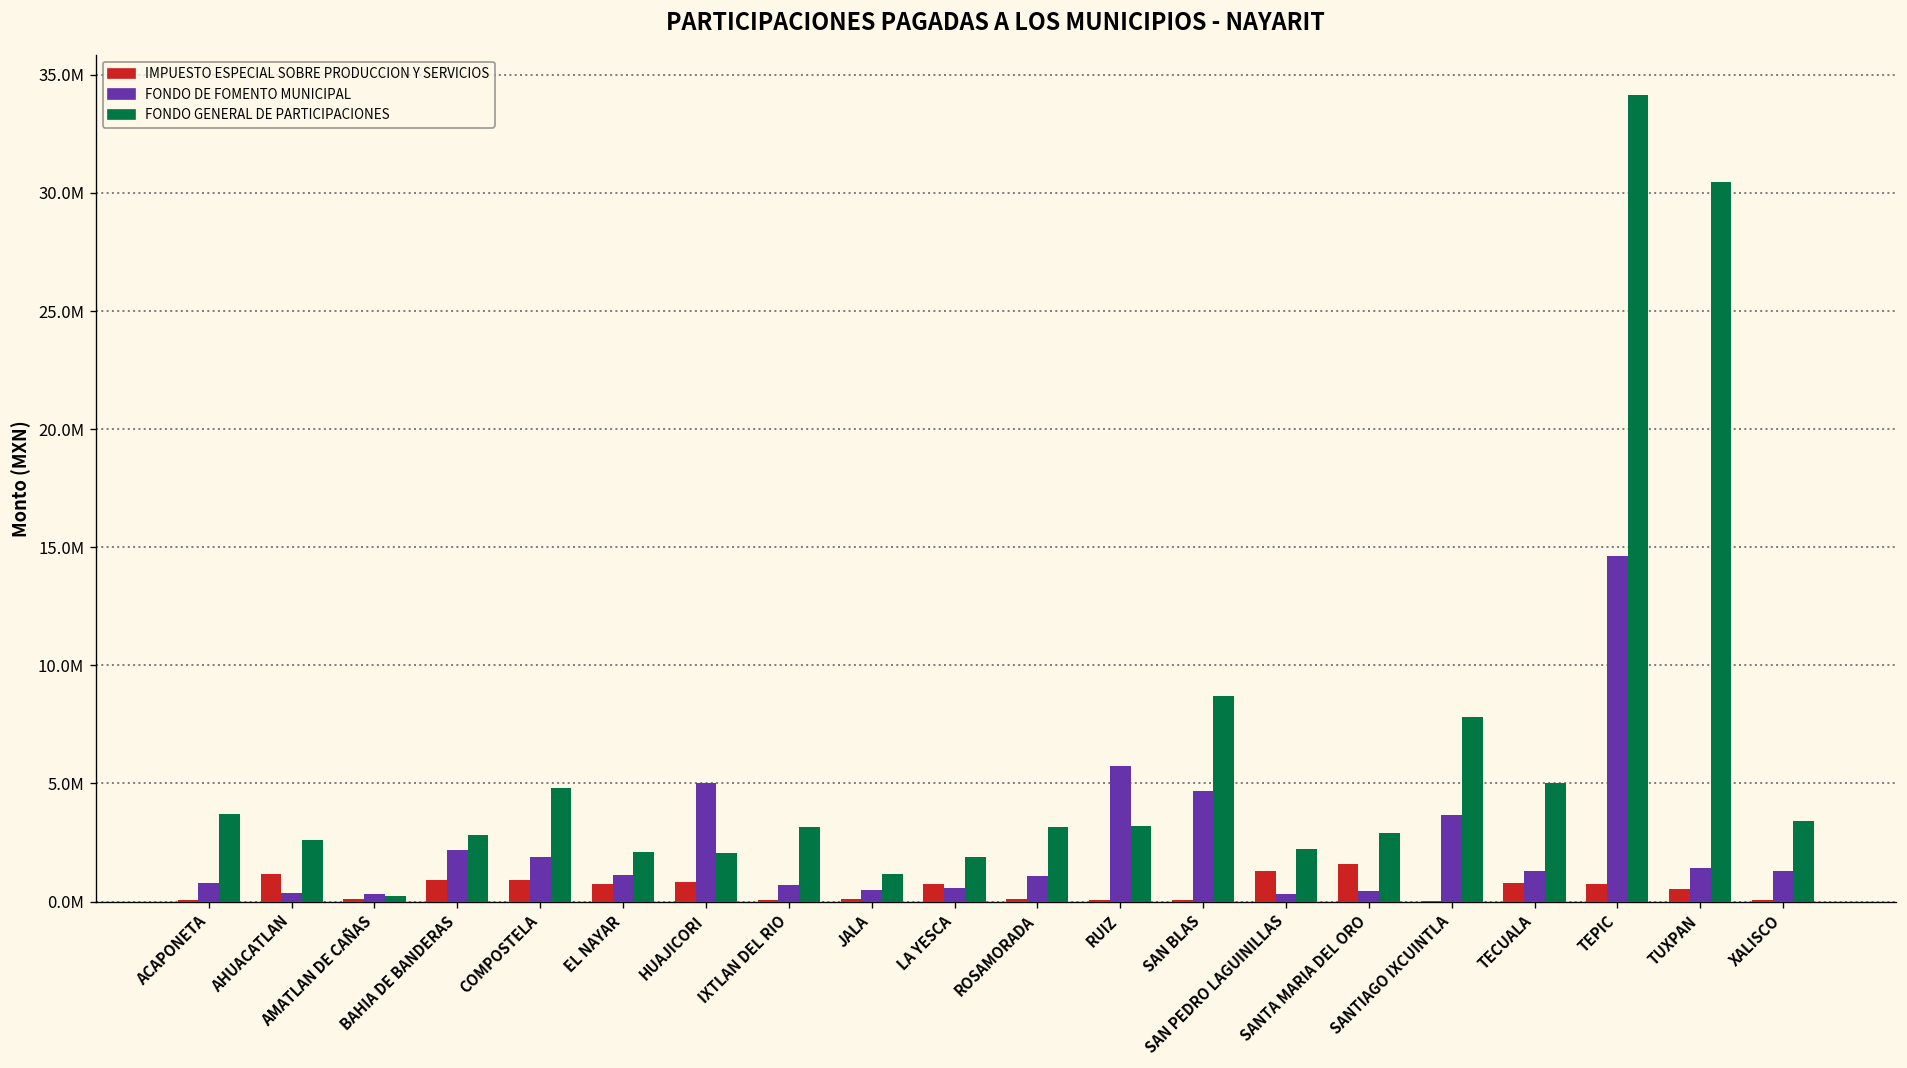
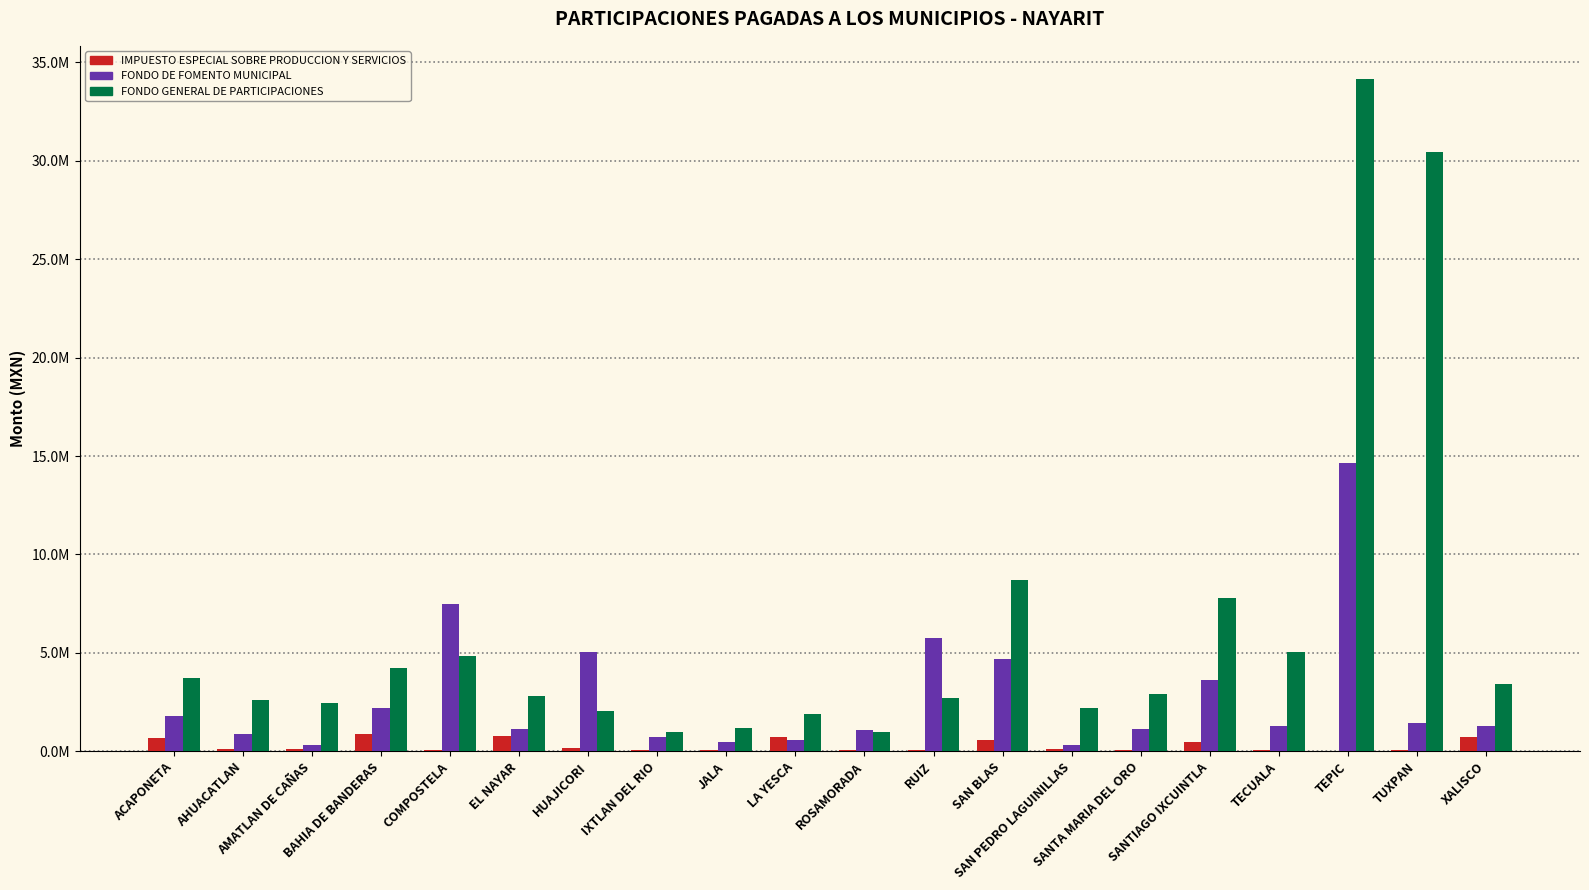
IMPUESTO ESPECIAL SOBRE PRODUCCION Y SERVICIOS, ACAPONETA: 100000 -> 700000
FONDO DE FOMENTO MUNICIPAL, ACAPONETA: 800000 -> 1800000
IMPUESTO ESPECIAL SOBRE PRODUCCION Y SERVICIOS, AHUACATLAN: 1100000 -> 100000
FONDO DE FOMENTO MUNICIPAL, AHUACATLAN: 400000 -> 900000
FONDO GENERAL DE PARTICIPACIONES, AMATLAN DE CAÑAS: 300000 -> 2400000
FONDO GENERAL DE PARTICIPACIONES, BAHIA DE BANDERAS: 2800000 -> 4200000
IMPUESTO ESPECIAL SOBRE PRODUCCION Y SERVICIOS, COMPOSTELA: 900000 -> 100000
FONDO DE FOMENTO MUNICIPAL, COMPOSTELA: 1900000 -> 7500000
FONDO GENERAL DE PARTICIPACIONES, EL NAYAR: 2100000 -> 2800000
IMPUESTO ESPECIAL SOBRE PRODUCCION Y SERVICIOS, HUAJICORI: 800000 -> 200000
FONDO GENERAL DE PARTICIPACIONES, IXTLAN DEL RIO: 3100000 -> 1000000
FONDO GENERAL DE PARTICIPACIONES, ROSAMORADA: 3200000 -> 1000000
FONDO GENERAL DE PARTICIPACIONES, RUIZ: 3200000 -> 2700000
IMPUESTO ESPECIAL SOBRE PRODUCCION Y SERVICIOS, SAN BLAS: 100000 -> 600000
IMPUESTO ESPECIAL SOBRE PRODUCCION Y SERVICIOS, SAN PEDRO LAGUINILLAS: 1300000 -> 100000
IMPUESTO ESPECIAL SOBRE PRODUCCION Y SERVICIOS, SANTA MARIA DEL ORO: 1600000 -> 100000
FONDO DE FOMENTO MUNICIPAL, SANTA MARIA DEL ORO: 500000 -> 1100000
IMPUESTO ESPECIAL SOBRE PRODUCCION Y SERVICIOS, SANTIAGO IXCUINTLA: 0 -> 500000
IMPUESTO ESPECIAL SOBRE PRODUCCION Y SERVICIOS, TECUALA: 800000 -> 100000
IMPUESTO ESPECIAL SOBRE PRODUCCION Y SERVICIOS, TEPIC: 700000 -> 0
IMPUESTO ESPECIAL SOBRE PRODUCCION Y SERVICIOS, TUXPAN: 500000 -> 100000
IMPUESTO ESPECIAL SOBRE PRODUCCION Y SERVICIOS, XALISCO: 100000 -> 700000
